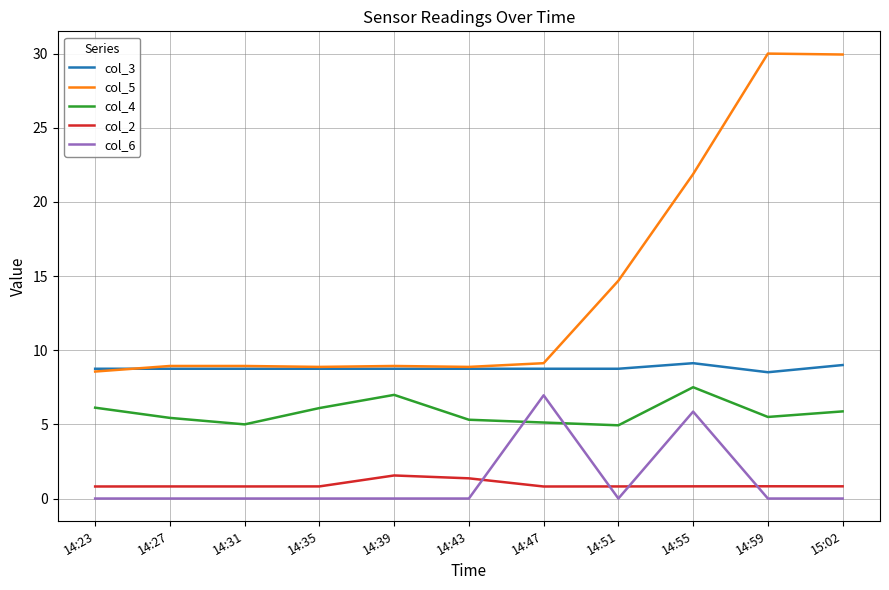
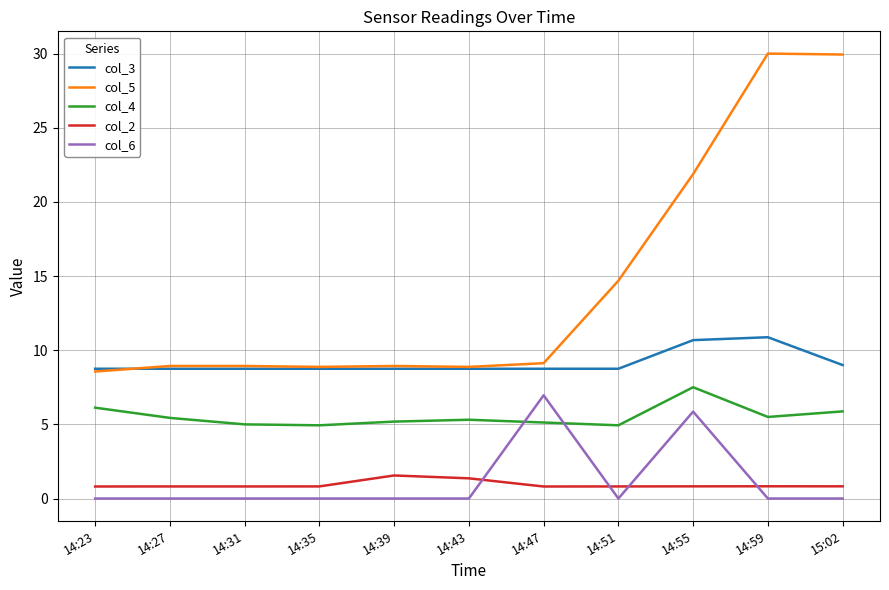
col_4, 14:35: 6.1 -> 4.9
col_4, 14:39: 7.0 -> 5.2
col_3, 14:55: 9.1 -> 10.7
col_3, 14:59: 8.5 -> 10.9
